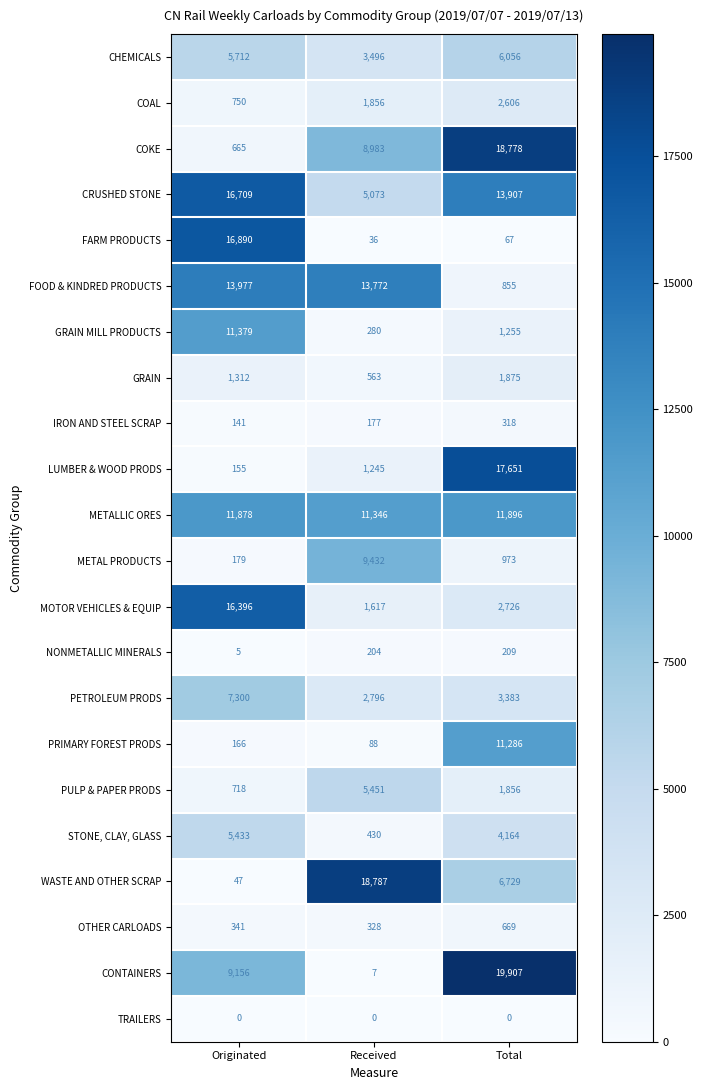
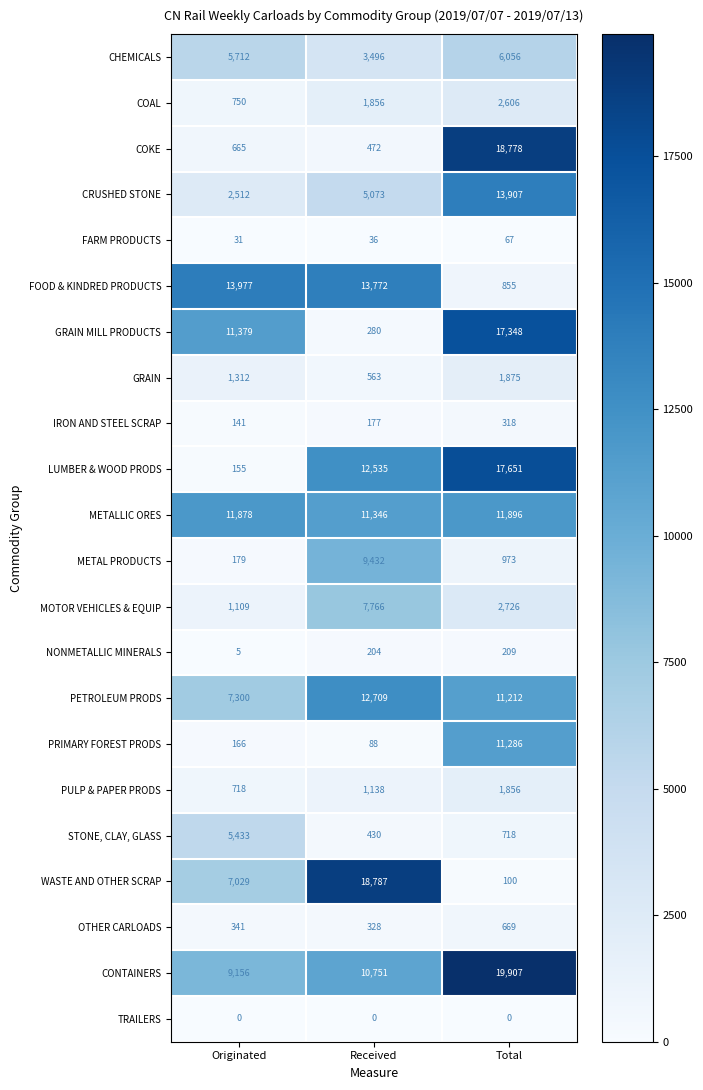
COKE, Received: 8,983 -> 472
CRUSHED STONE, Originated: 16,709 -> 2,512
FARM PRODUCTS, Originated: 16,890 -> 31
GRAIN MILL PRODUCTS, Total: 1,255 -> 17,348
LUMBER & WOOD PRODS, Received: 1,245 -> 12,535
MOTOR VEHICLES & EQUIP, Originated: 16,396 -> 1,109
MOTOR VEHICLES & EQUIP, Received: 1,617 -> 7,766
PETROLEUM PRODS, Received: 2,796 -> 12,709
PETROLEUM PRODS, Total: 3,383 -> 11,212
PULP & PAPER PRODS, Received: 5,451 -> 1,138
STONE, CLAY, GLASS, Total: 4,164 -> 718
WASTE AND OTHER SCRAP, Originated: 47 -> 7,029
WASTE AND OTHER SCRAP, Total: 6,729 -> 100
CONTAINERS, Received: 7 -> 10,751
